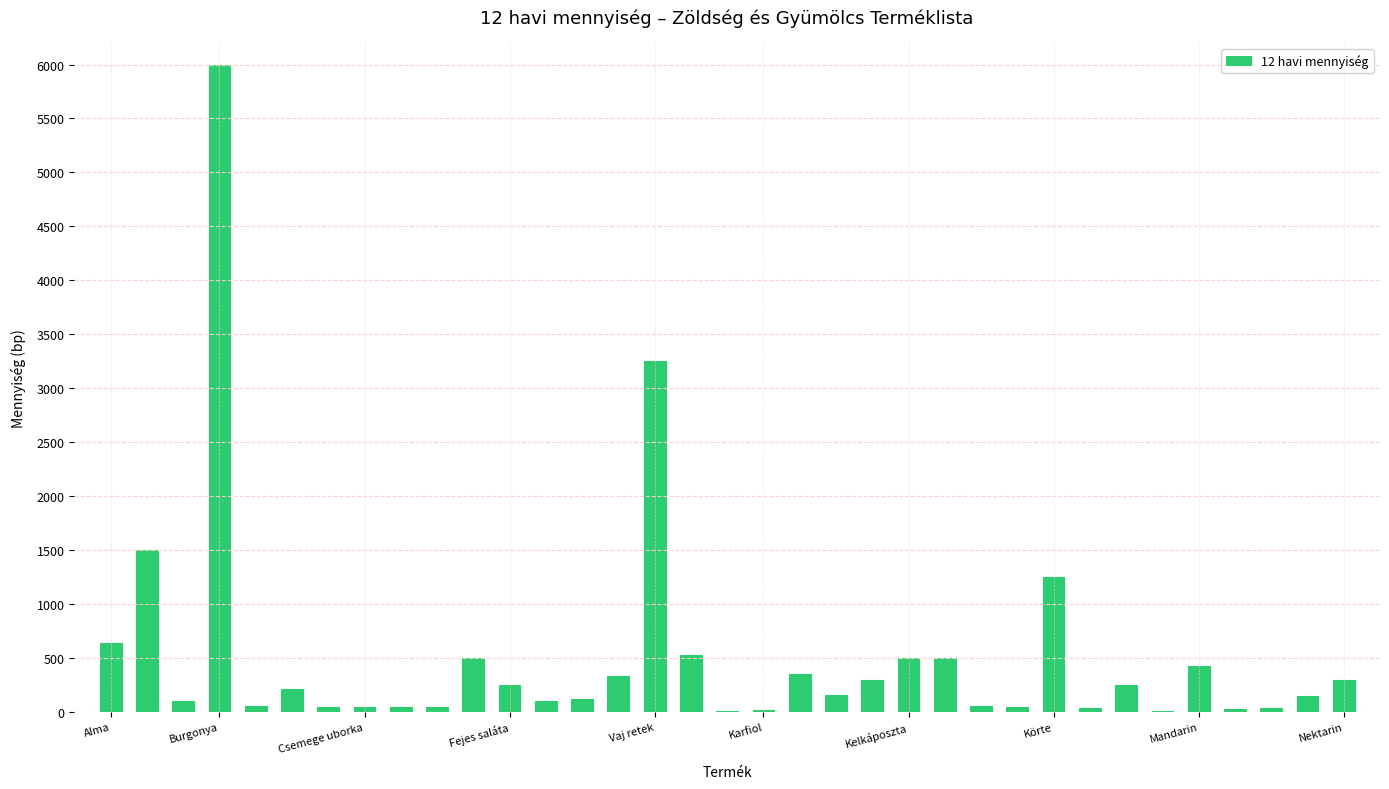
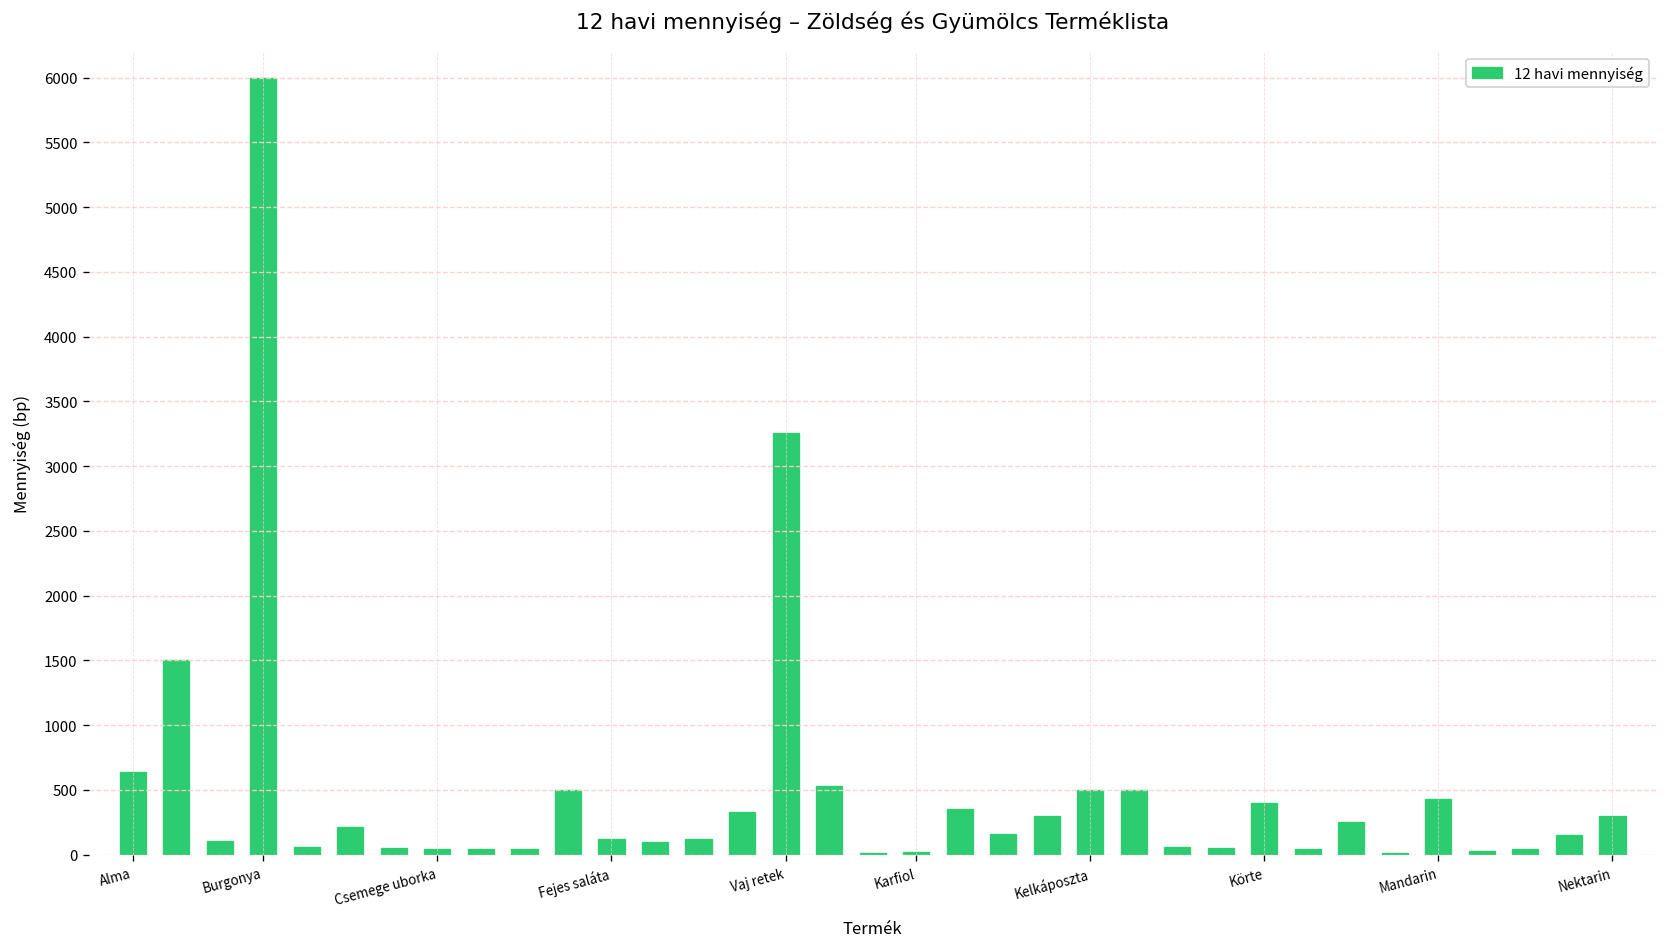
Fejes saláta: 250 -> 120
Körte: 1250 -> 400
